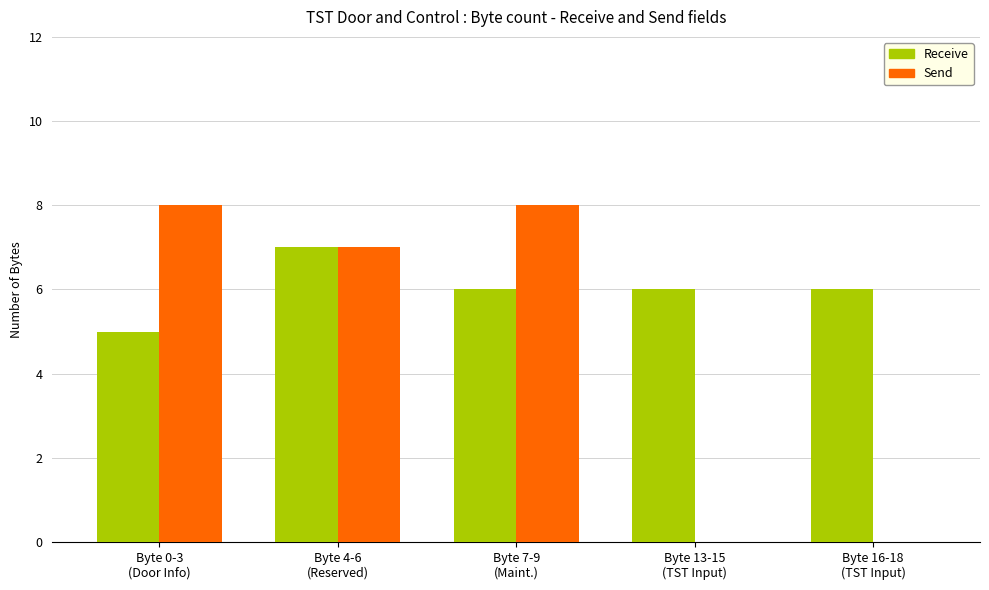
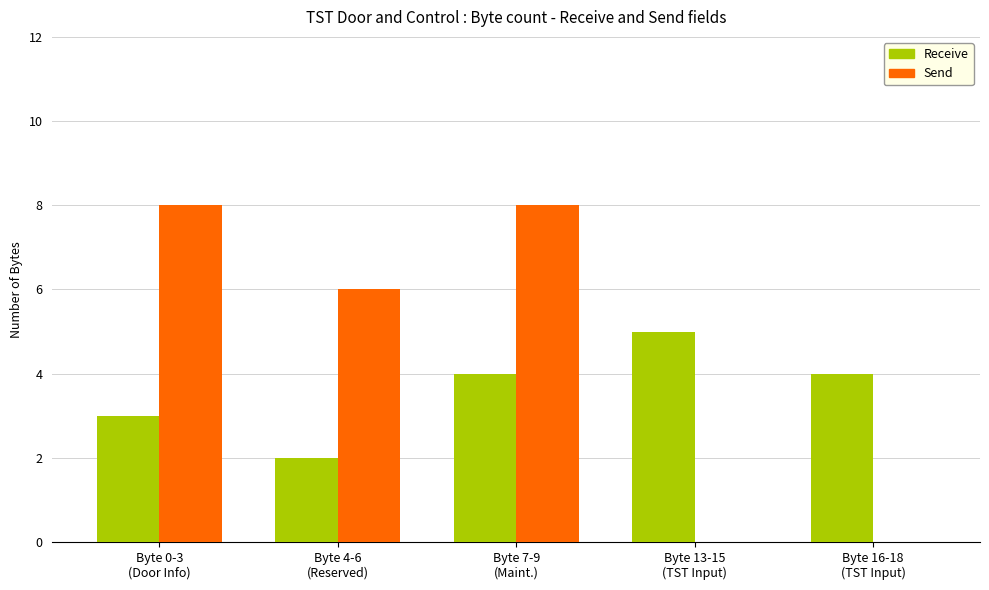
Receive, Byte 0-3 (Door Info): 5 -> 3
Receive, Byte 4-6 (Reserved): 7 -> 2
Send, Byte 4-6 (Reserved): 7 -> 6
Receive, Byte 7-9 (Maint.): 6 -> 4
Receive, Byte 13-15 (TST Input): 6 -> 5
Receive, Byte 16-18 (TST Input): 6 -> 4
